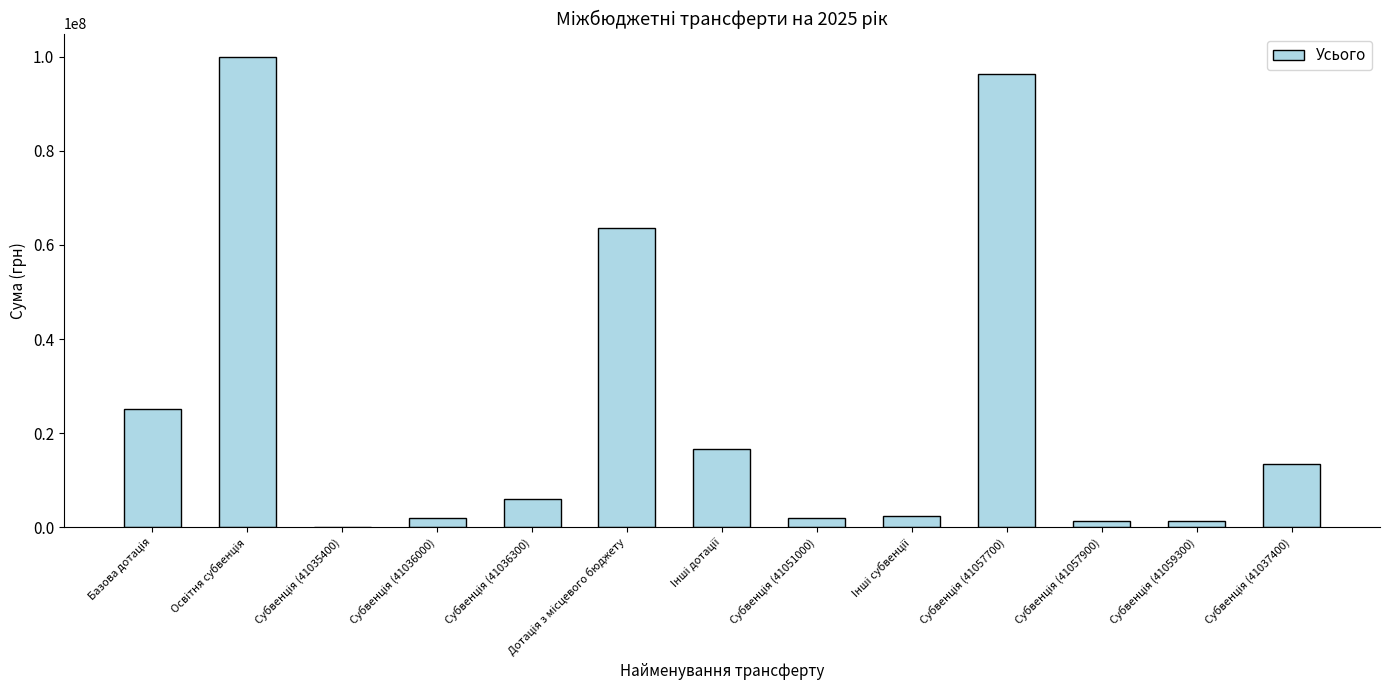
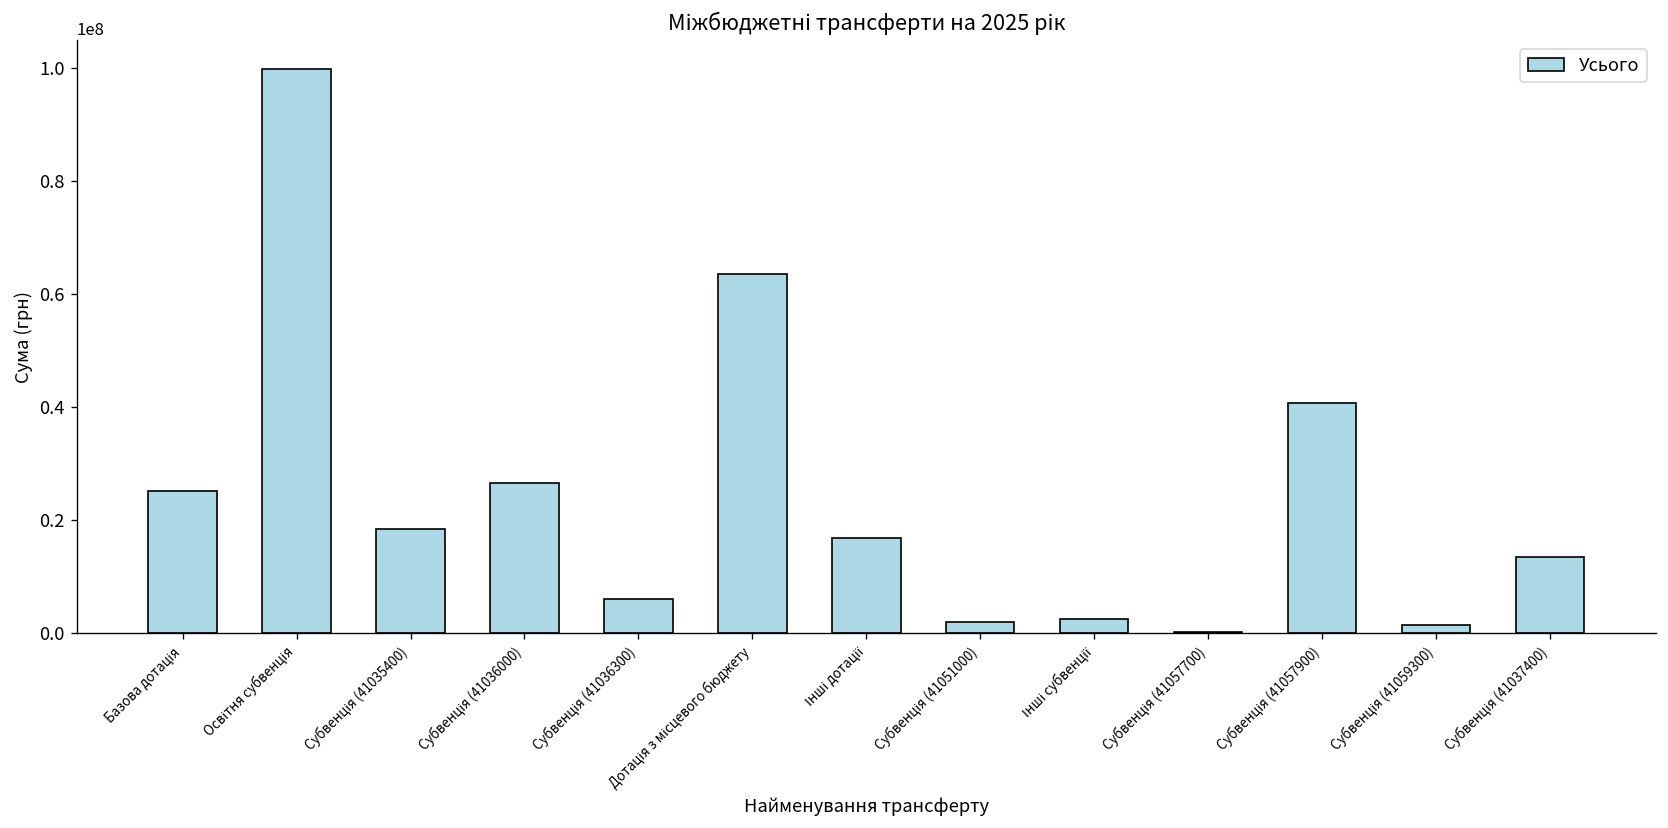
Субвенція (41035400): 0 -> 18000000
Субвенція (41036000): 2000000 -> 27000000
Субвенція (41057700): 96000000 -> 0
Субвенція (41057900): 1000000 -> 41000000
